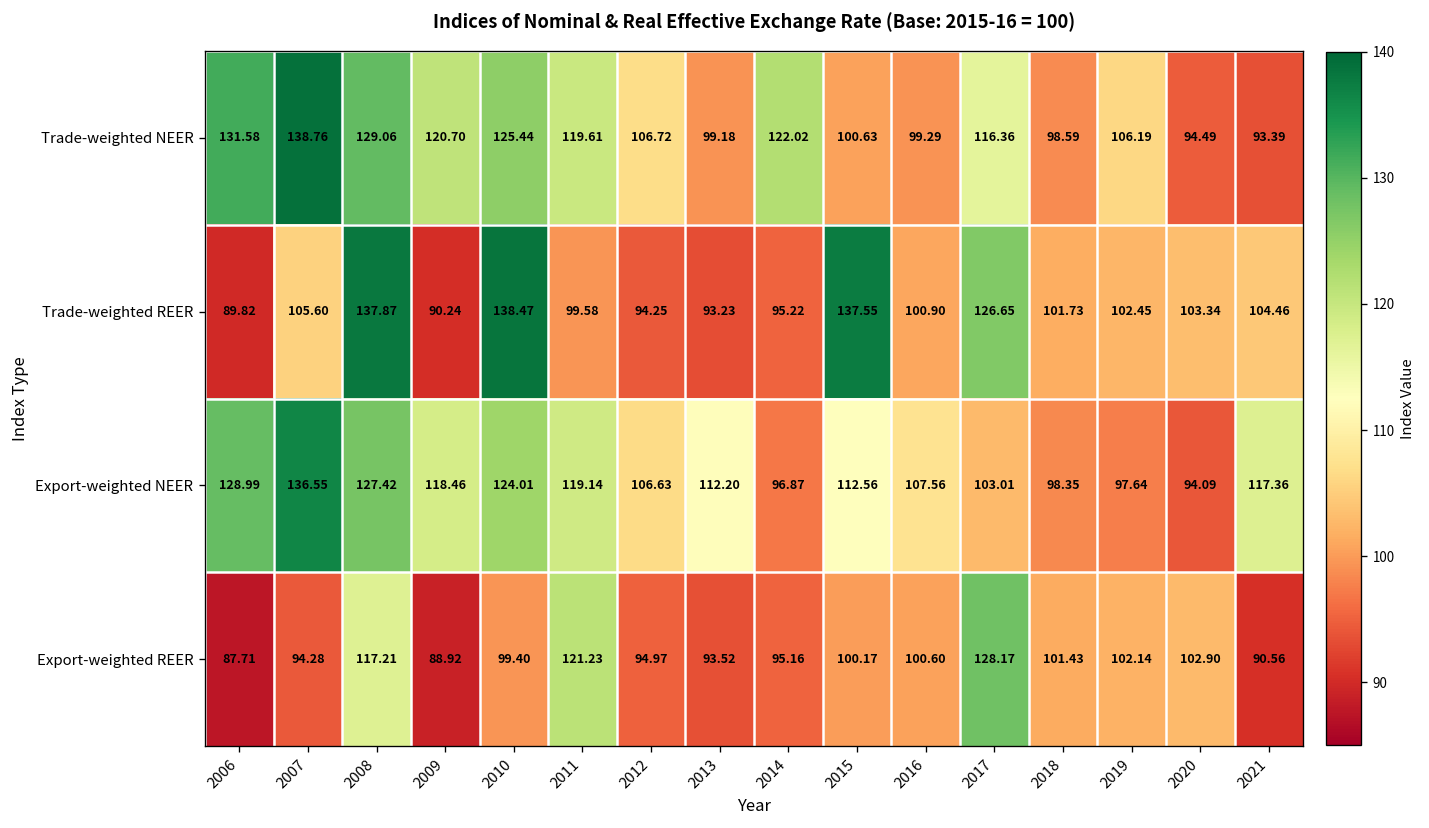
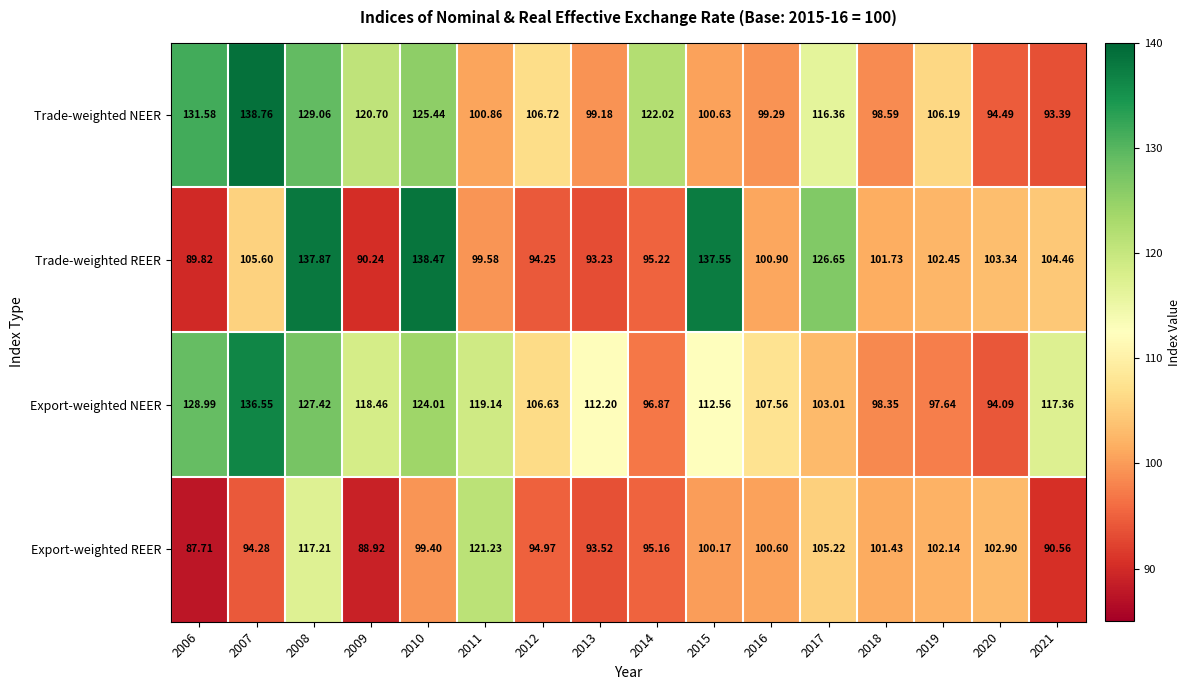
Trade-weighted NEER, 2011: 119.61 -> 100.86
Export-weighted REER, 2017: 128.17 -> 105.22
